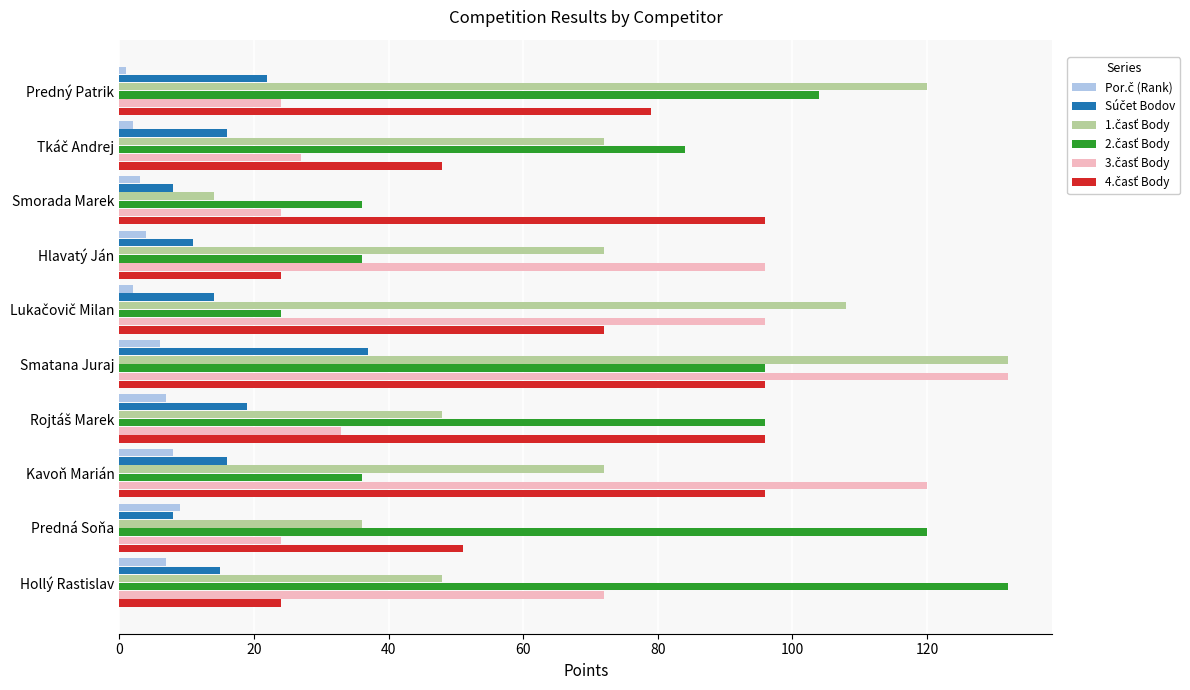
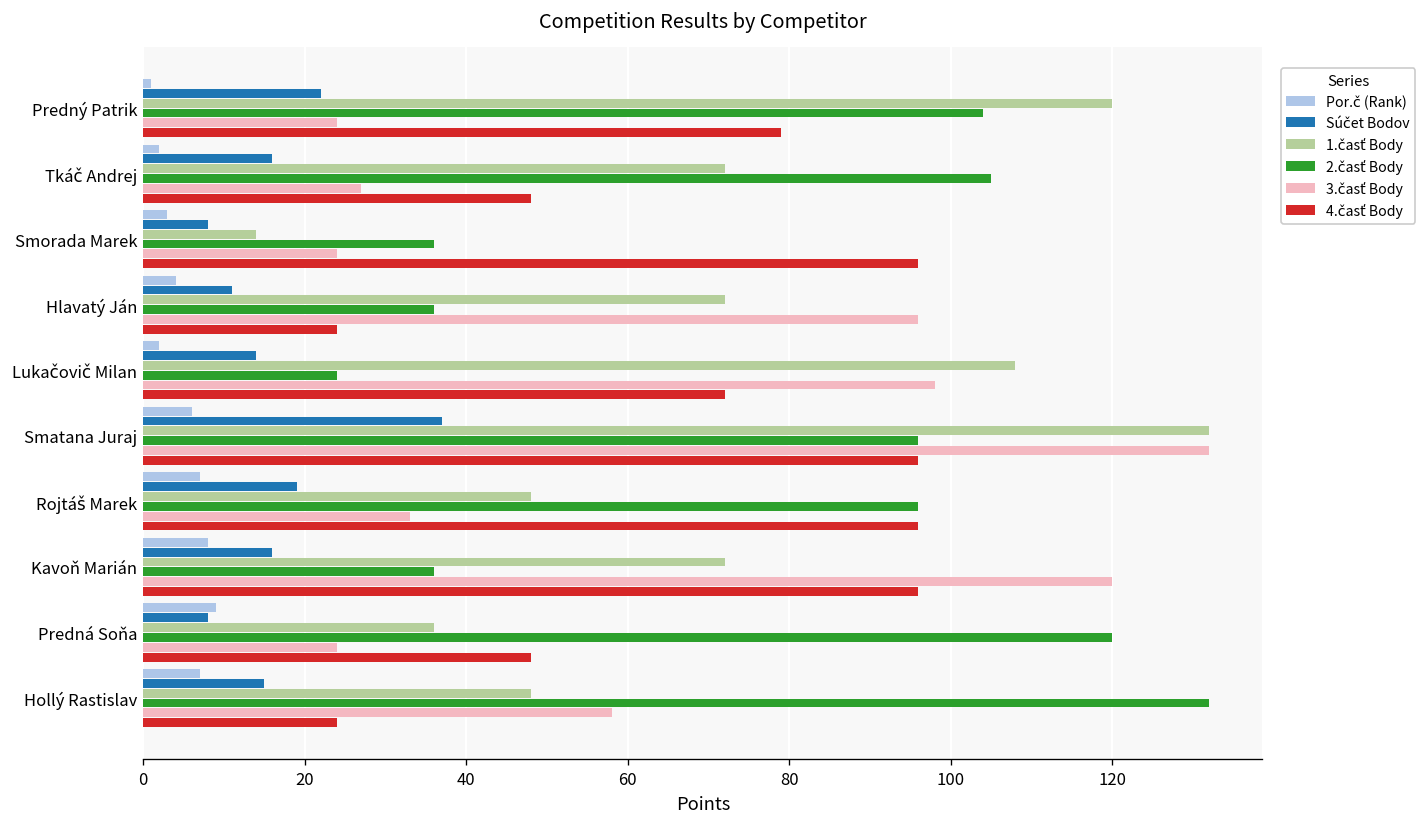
2.časť Body, Tkáč Andrej: 84 -> 105
3.časť Body, Lukačovič Milan: 96 -> 98
4.časť Body, Predná Soňa: 51 -> 48
3.časť Body, Hollý Rastislav: 72 -> 58
